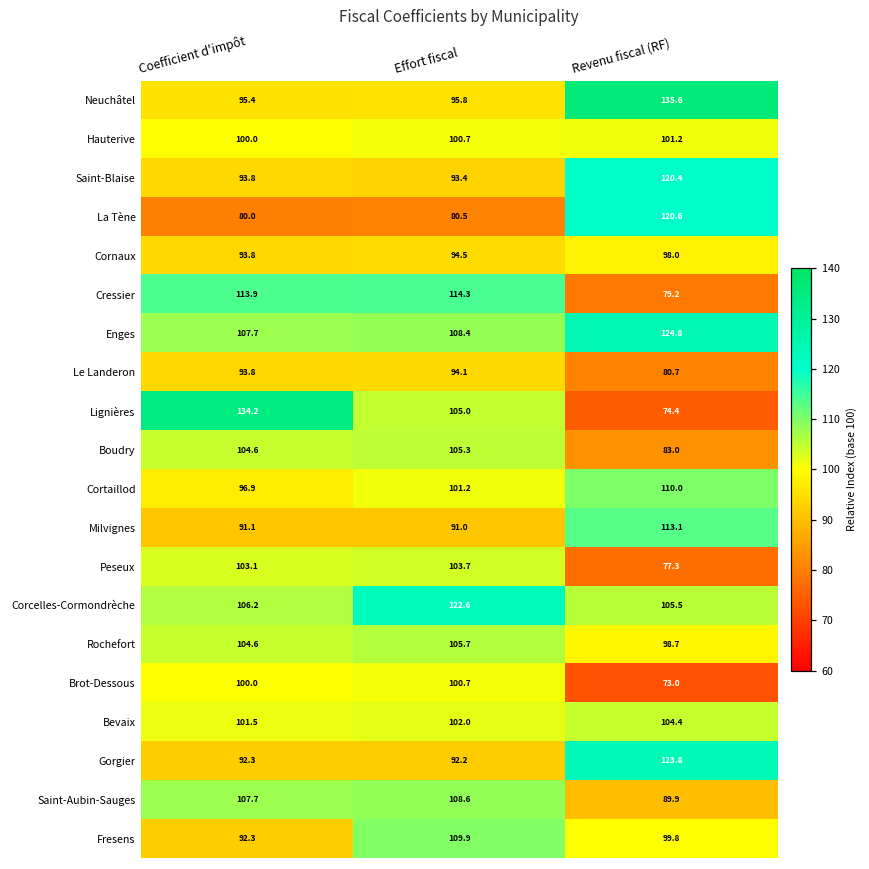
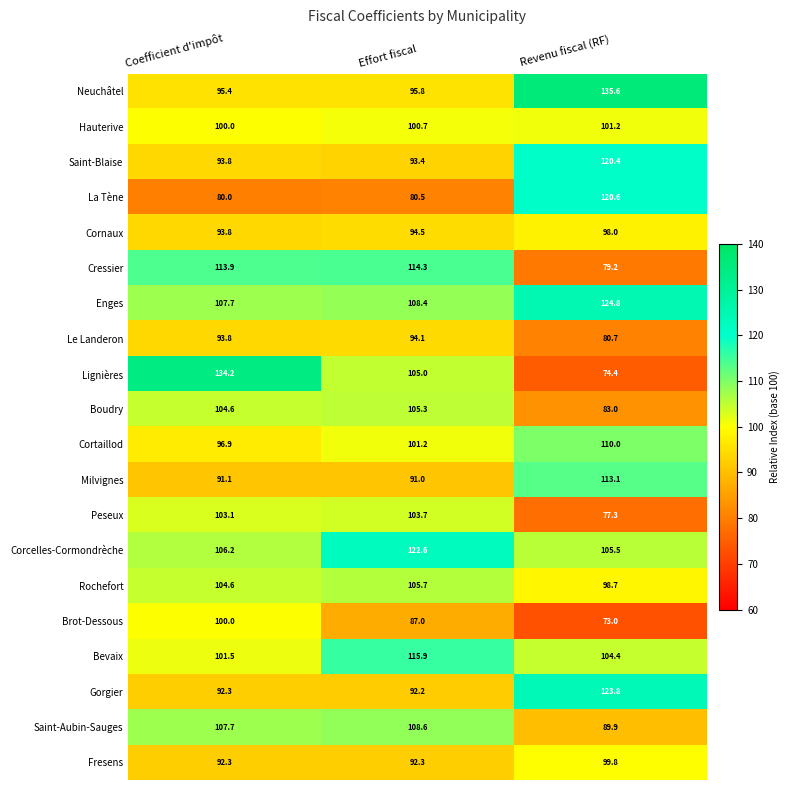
Brot-Dessous, Effort fiscal: 100.7 -> 87.0
Bevaix, Effort fiscal: 102.0 -> 115.9
Fresens, Effort fiscal: 109.9 -> 92.3
